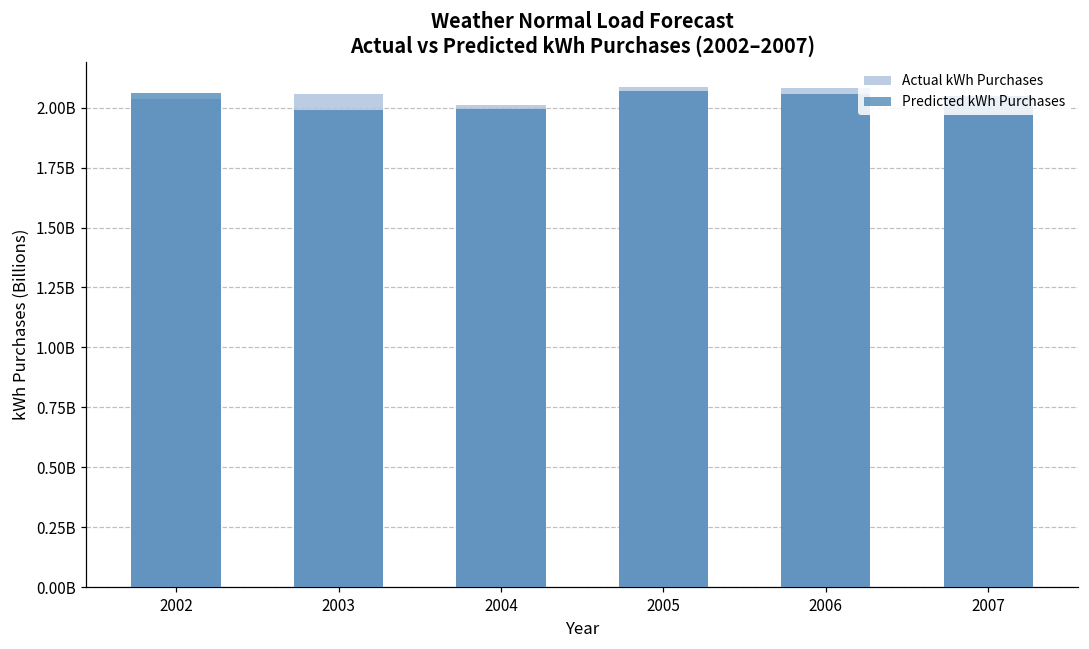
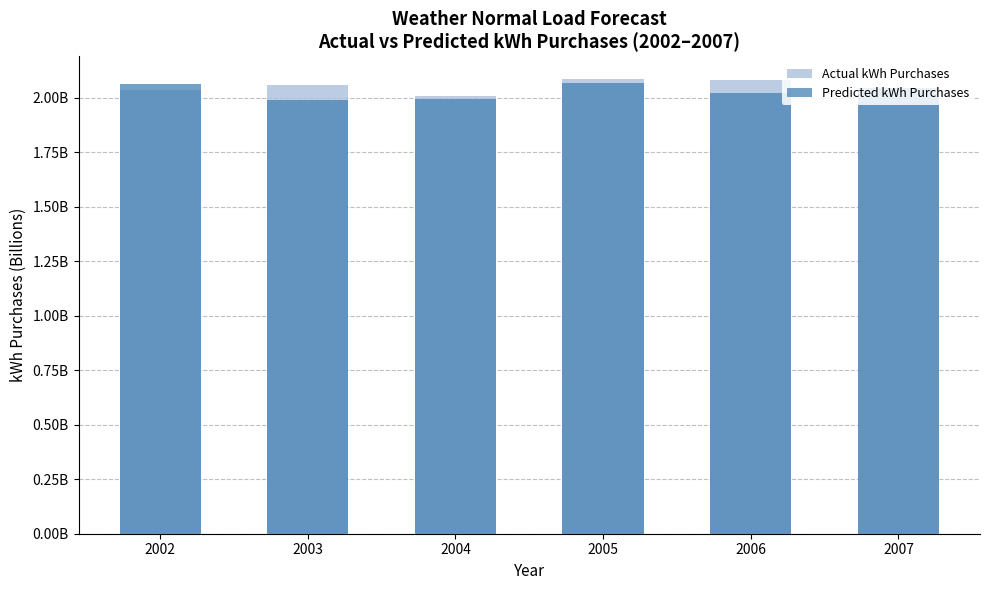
Predicted kWh Purchases, 2006: 2060000000 -> 2020000000
